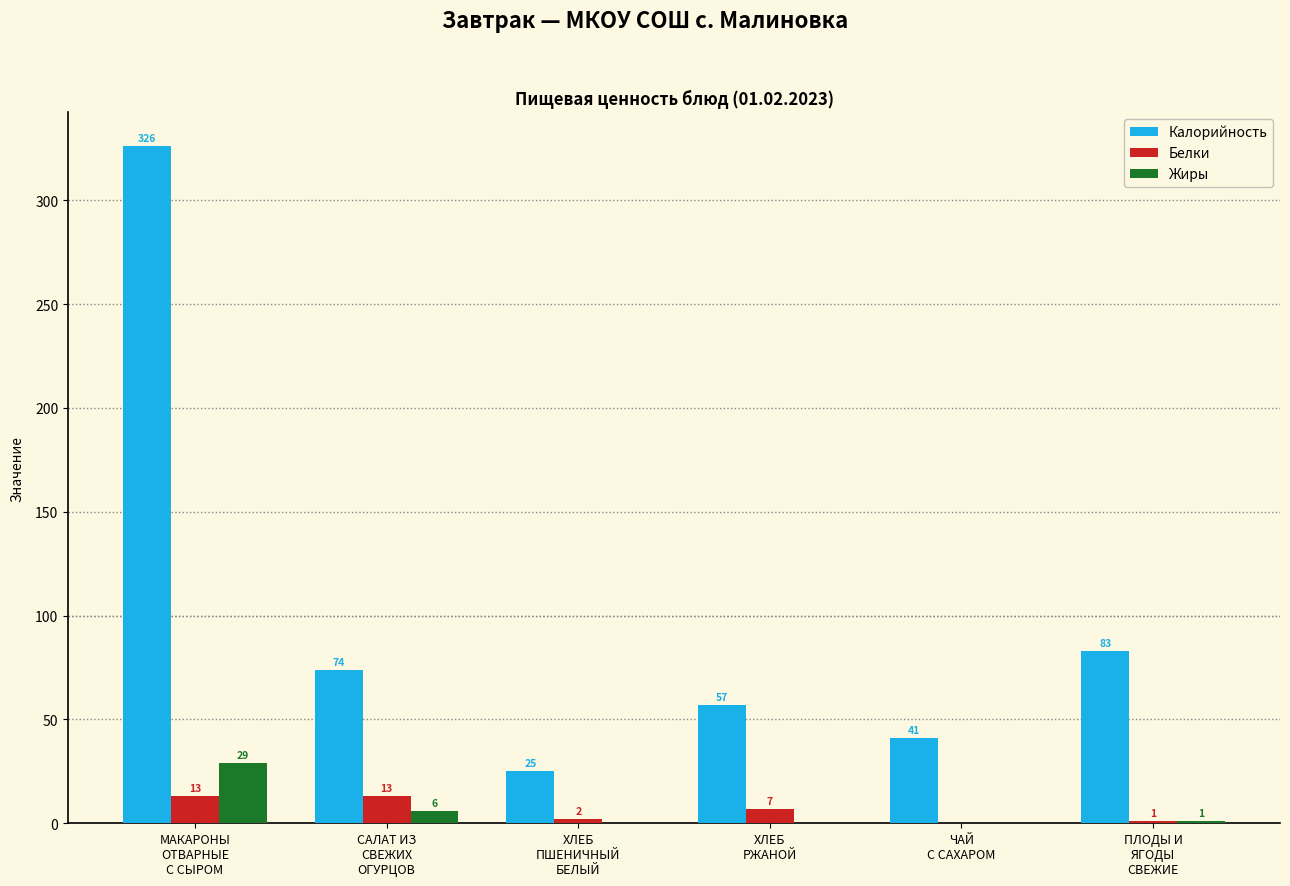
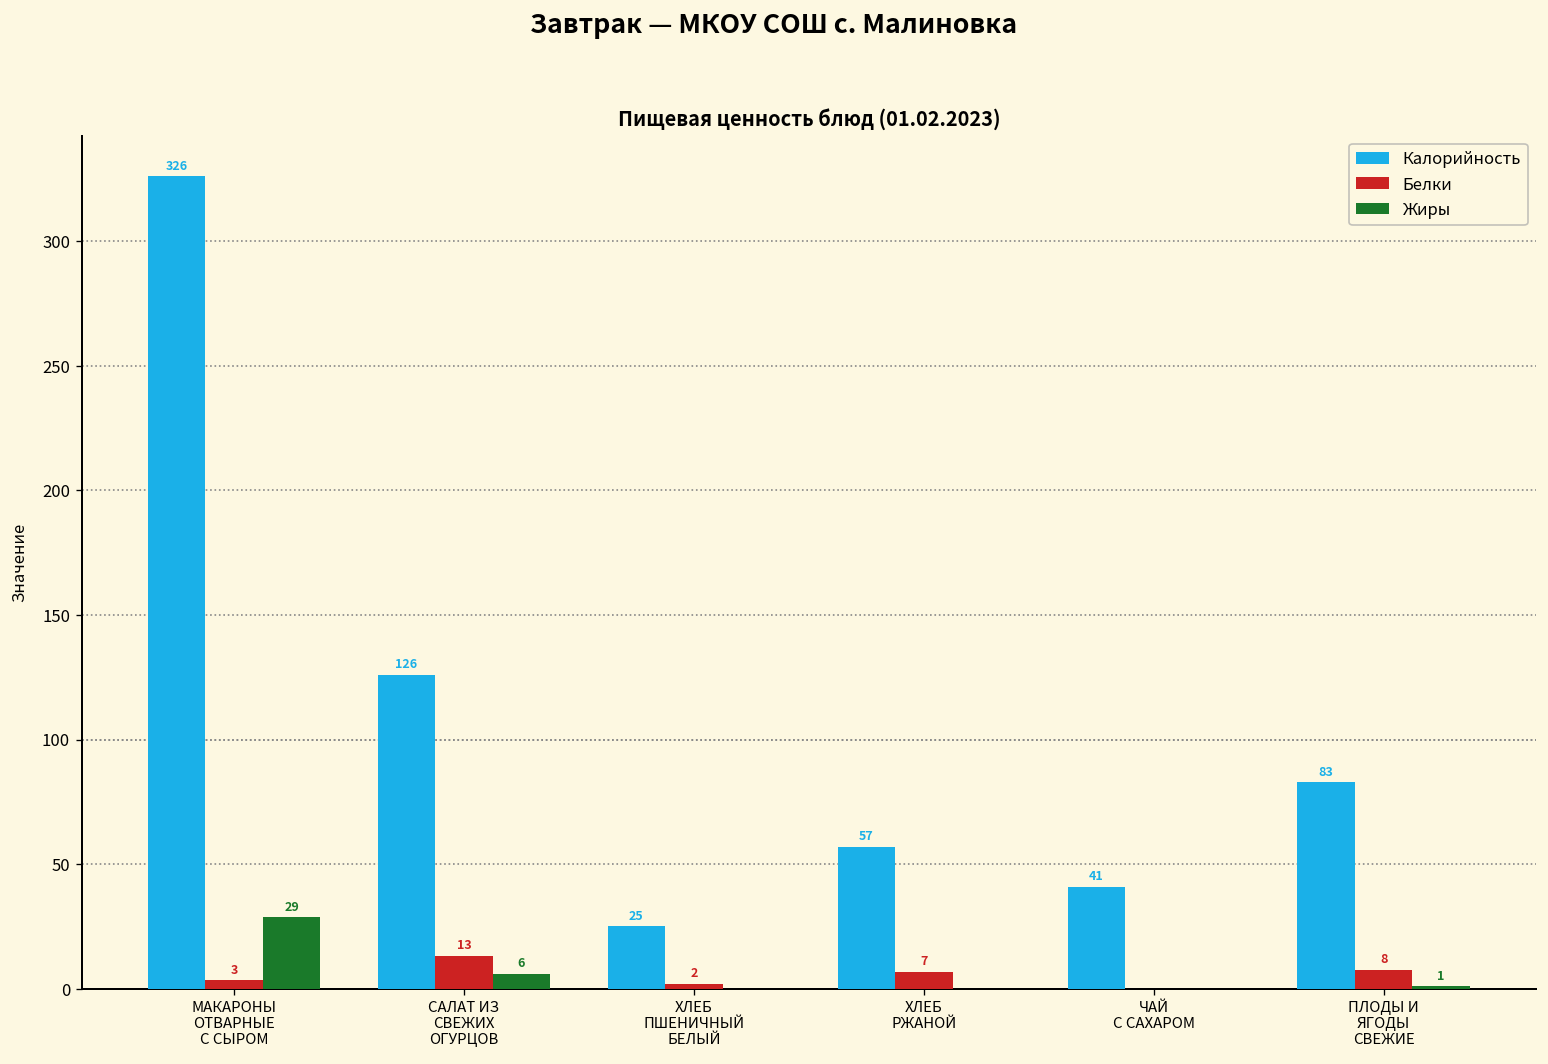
Белки, МАКАРОНЫ ОТВАРНЫЕ С СЫРОМ: 13 -> 3
Калорийность, САЛАТ ИЗ СВЕЖИХ ОГУРЦОВ: 74 -> 126
Белки, ПЛОДЫ И ЯГОДЫ СВЕЖИЕ: 1 -> 8
